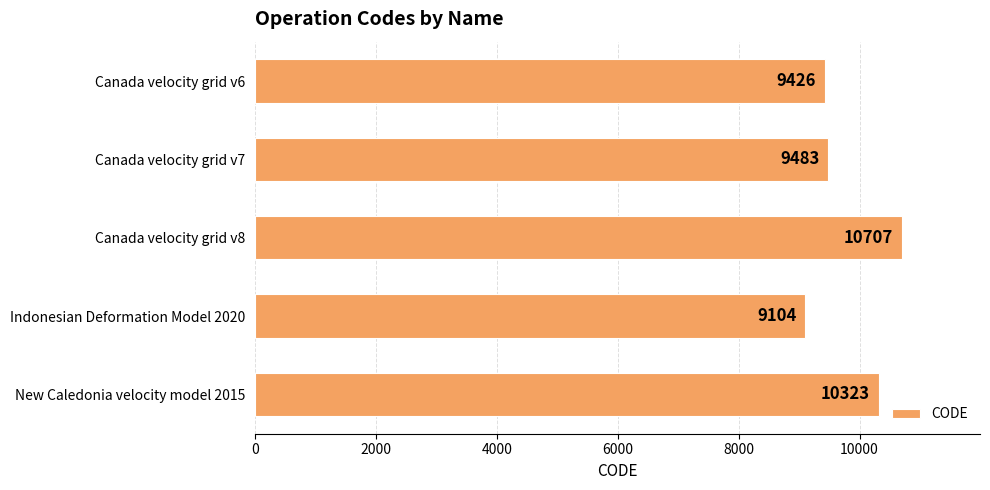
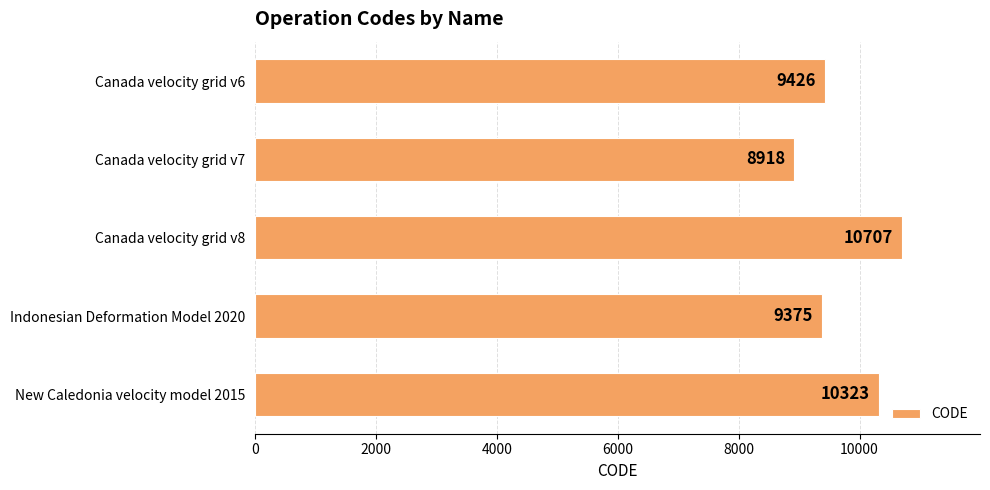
Canada velocity grid v7: 9483 -> 8918
Indonesian Deformation Model 2020: 9104 -> 9375
